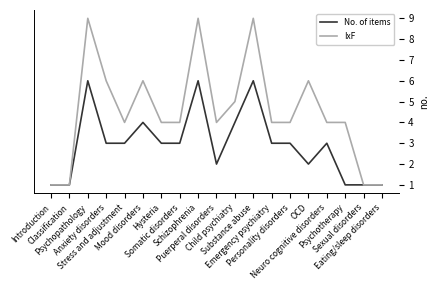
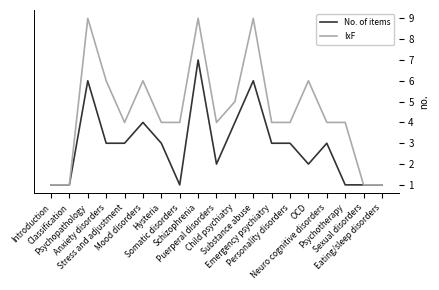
No. of items, Somatic disorders: 3 -> 1
No. of items, Schizophrenia: 6 -> 7
